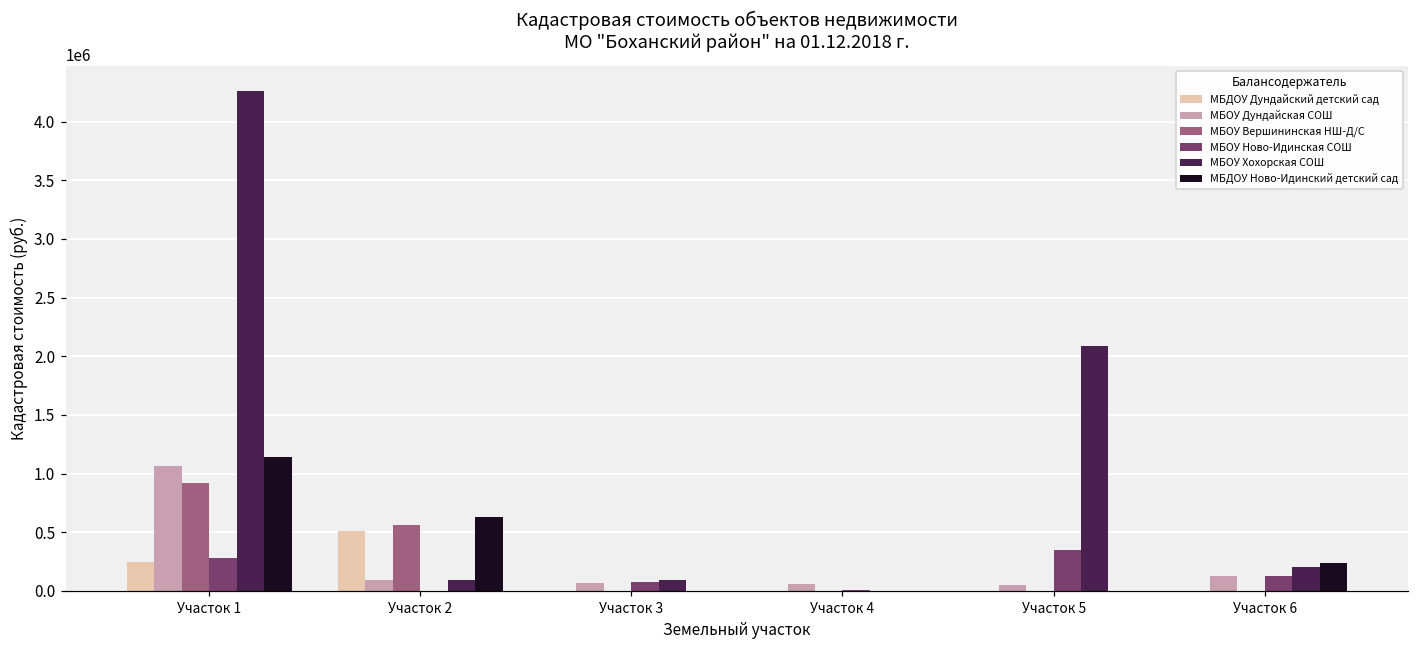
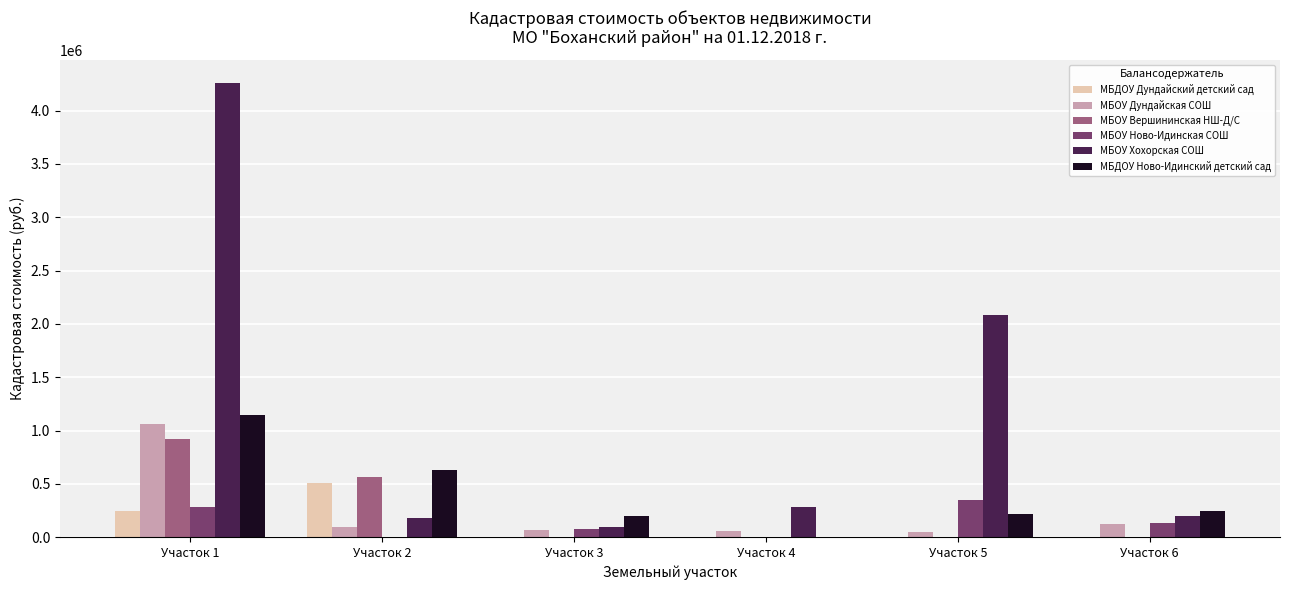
МБОУ Хохорская СОШ, Участок 2: 90000 -> 180000
МБДОУ Ново-Идинский детский сад, Участок 3: 0 -> 190000
МБОУ Хохорская СОШ, Участок 4: 0 -> 280000
МБДОУ Ново-Идинский детский сад, Участок 5: 0 -> 220000
